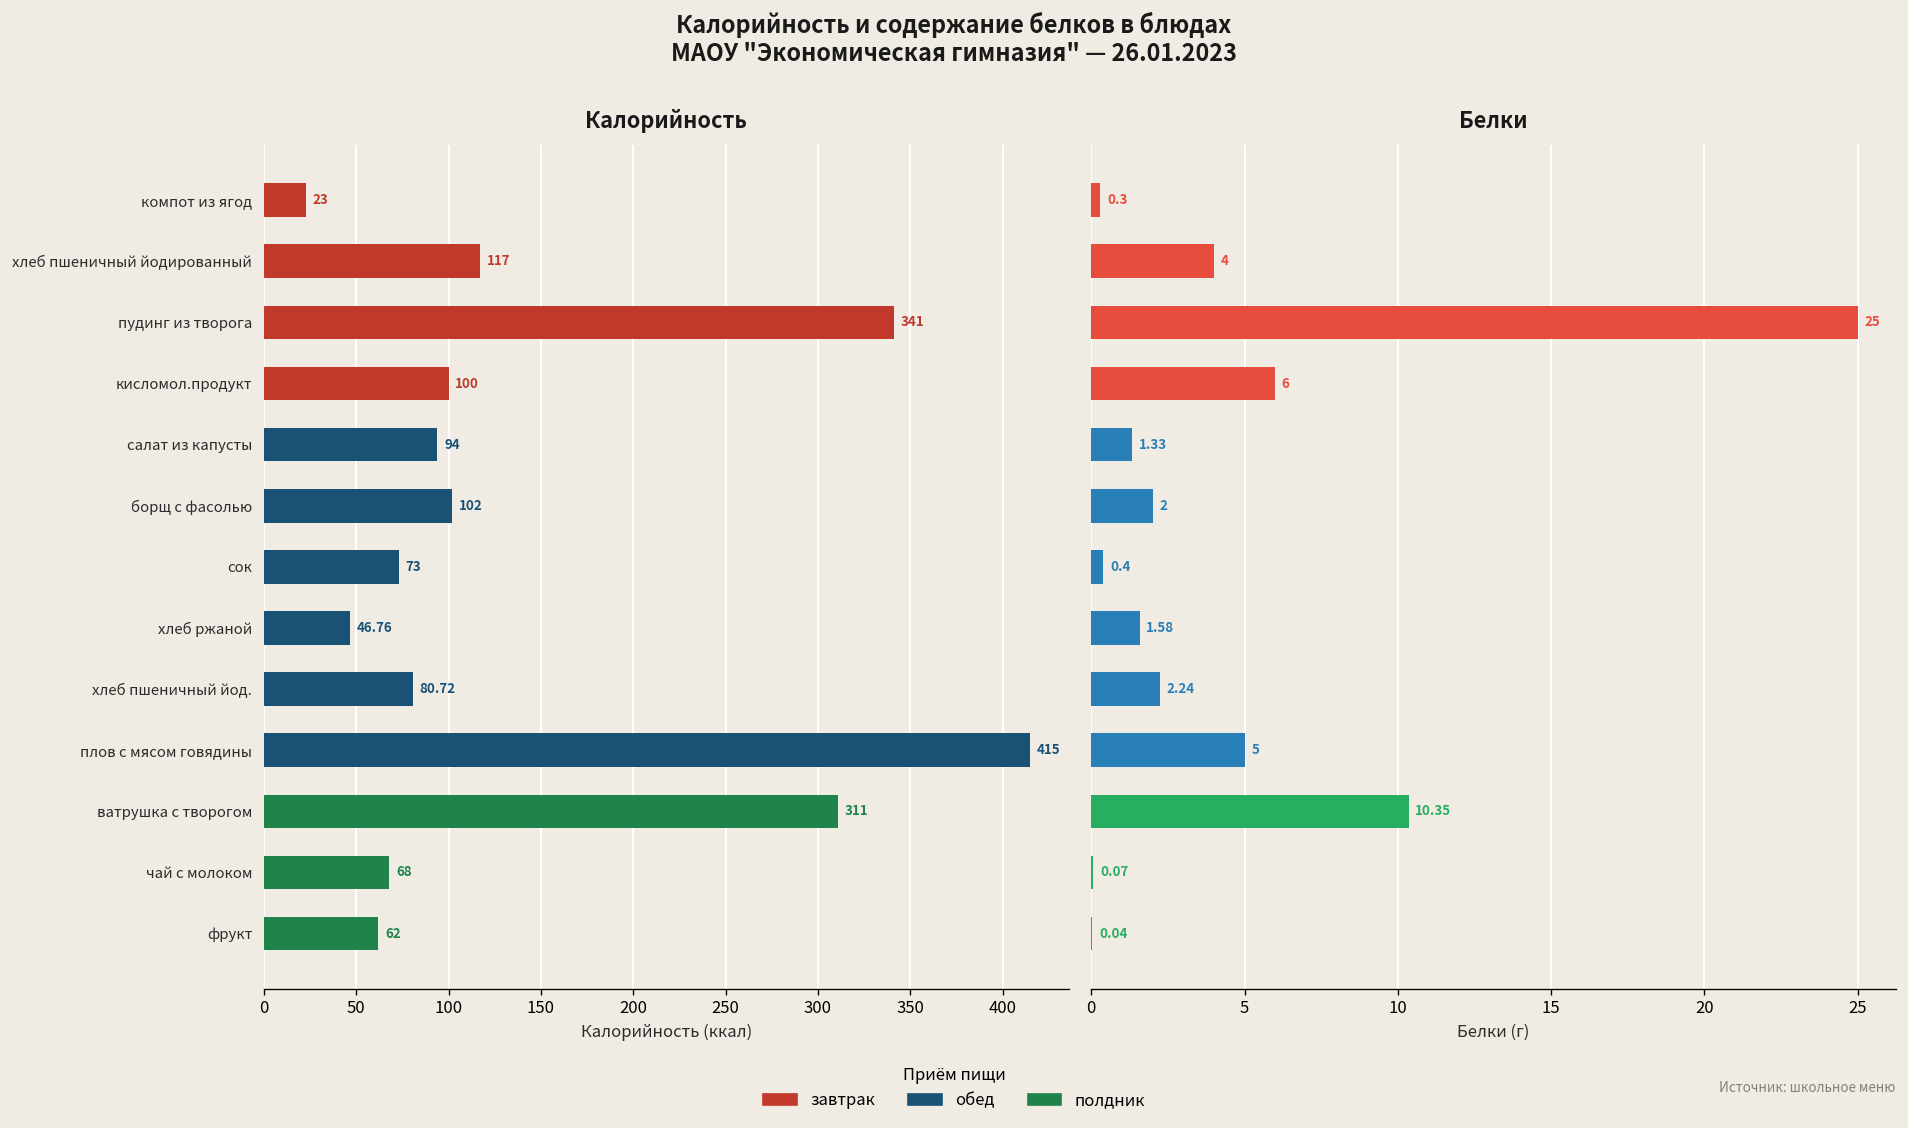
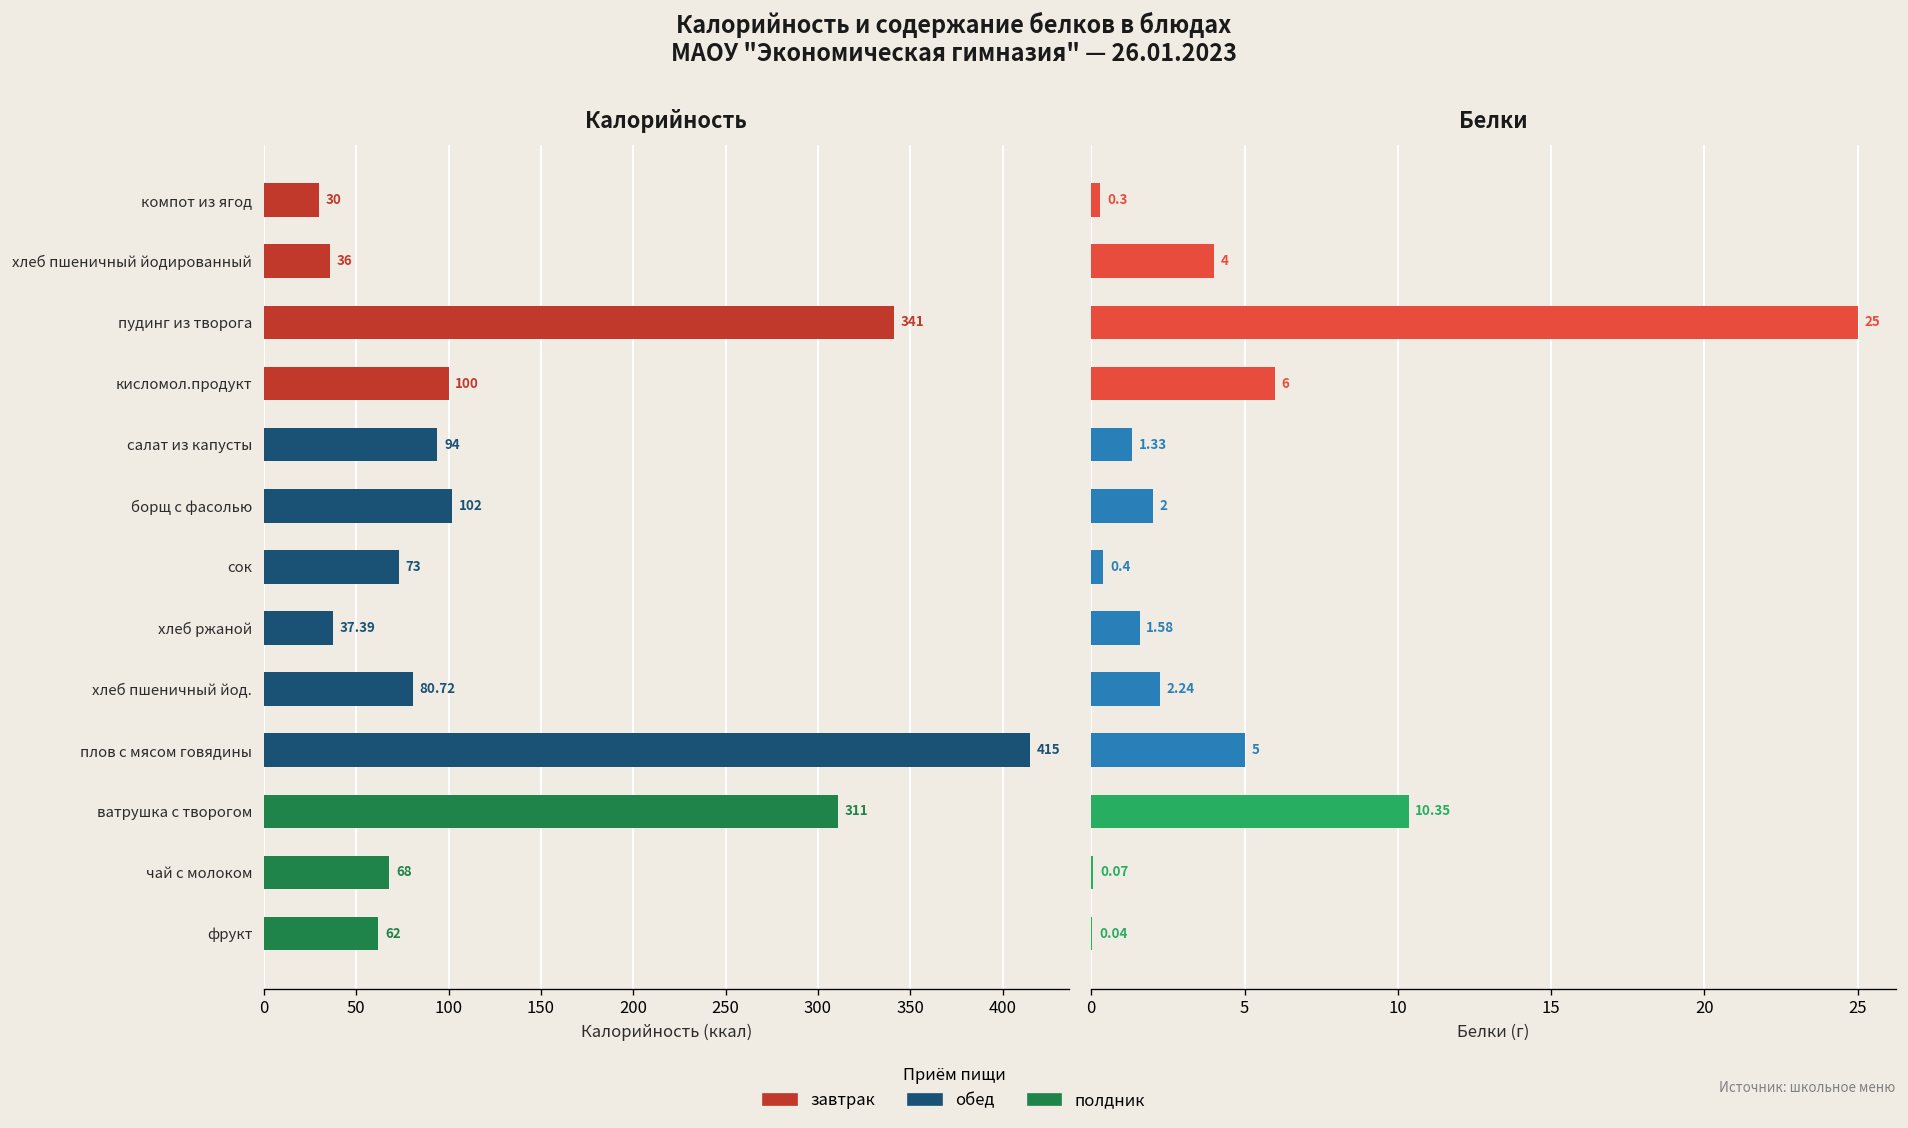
Калорийность, компот из ягод: 23 -> 30
Калорийность, хлеб пшеничный йодированный: 117 -> 36
Калорийность, хлеб ржаной: 46.76 -> 37.39
